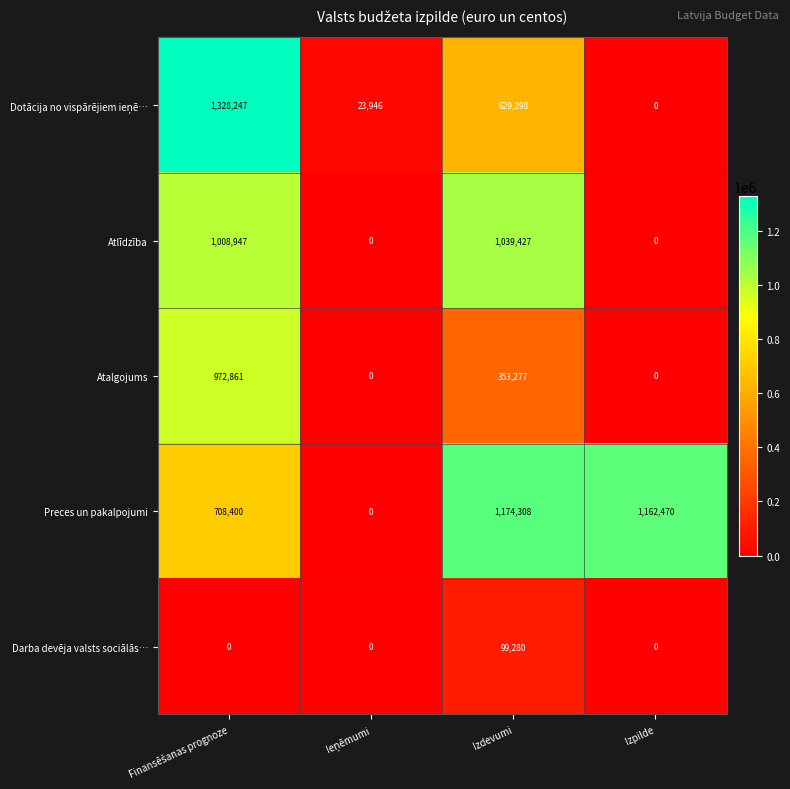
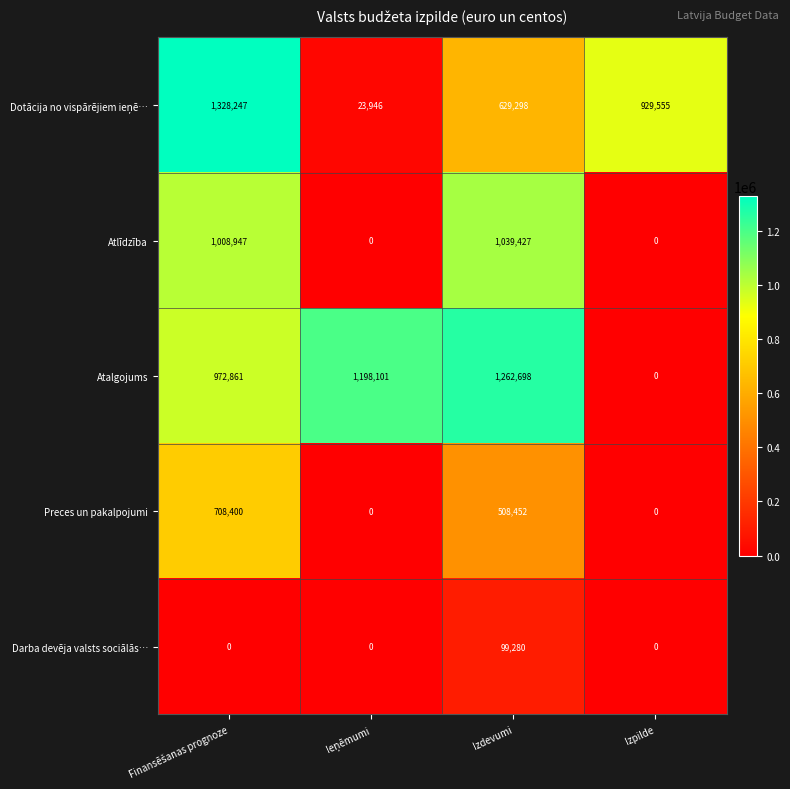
Dotācija no vispārējiem ieņē…, Izpilde: 0 -> 929,555
Atalgojums, Ieņēmumi: 0 -> 1,198,101
Atalgojums, Izdevumi: 353,277 -> 1,262,698
Preces un pakalpojumi, Izdevumi: 1,174,308 -> 508,452
Preces un pakalpojumi, Izpilde: 1,162,470 -> 0
